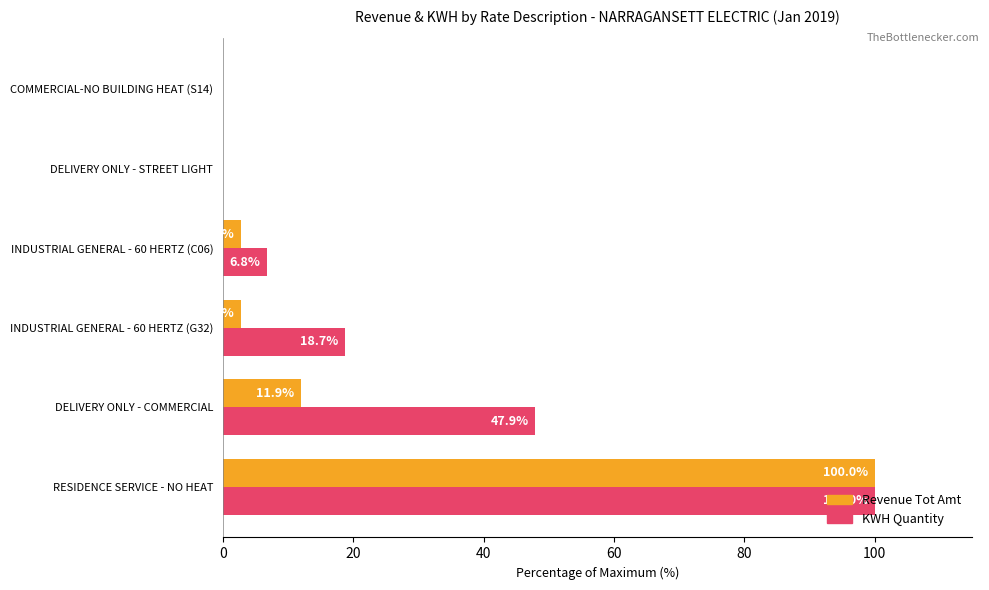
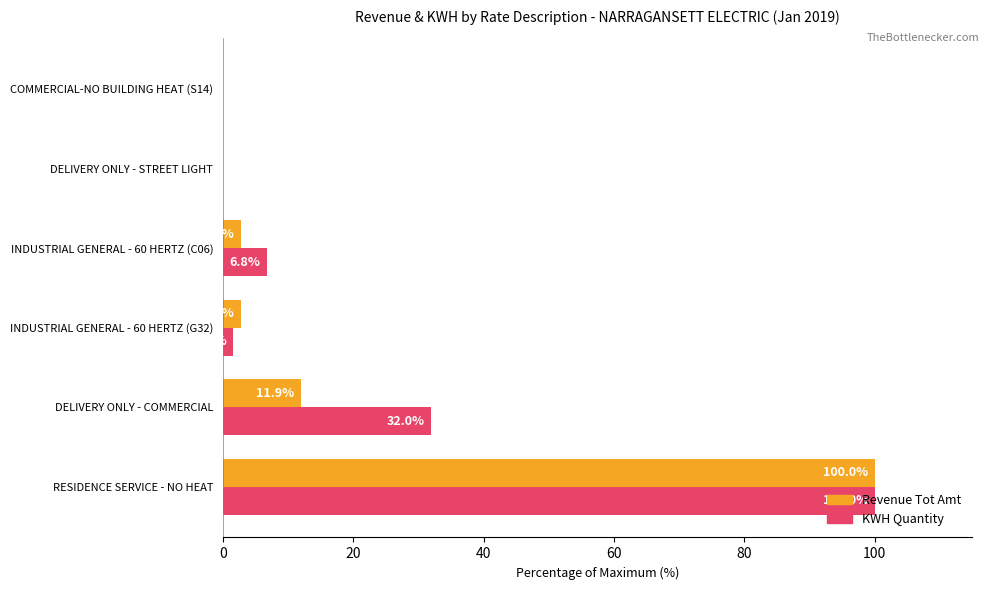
KWH Quantity, INDUSTRIAL GENERAL - 60 HERTZ (G32): 19 -> 2
KWH Quantity, DELIVERY ONLY - COMMERCIAL: 47.9% -> 32.0%
